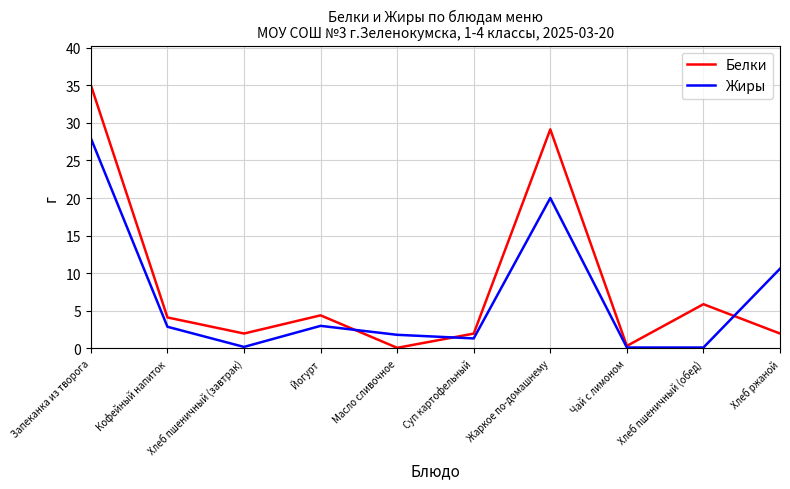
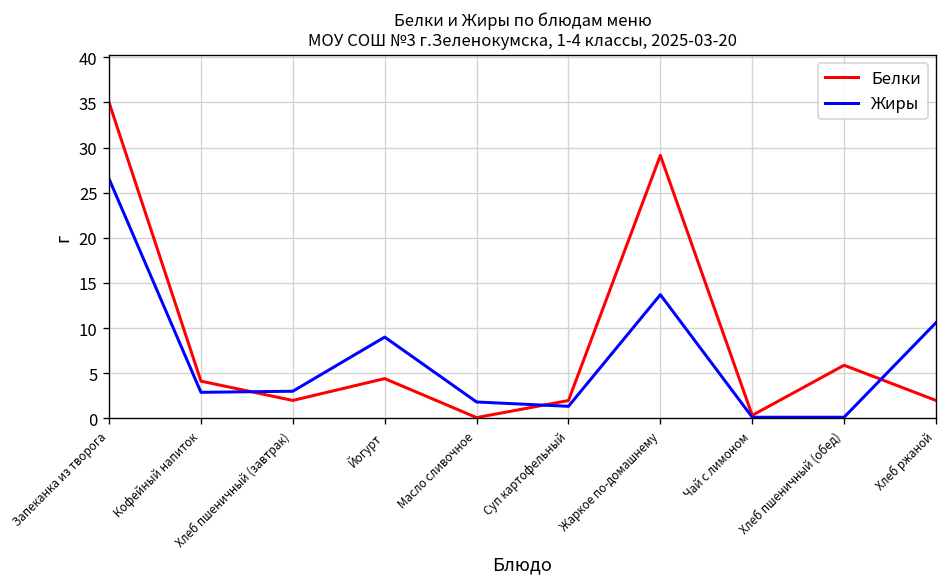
Жиры, Запеканка из творога: 28 -> 27
Жиры, Хлеб пшеничный (завтрак): 0 -> 3
Жиры, Йогурт: 3 -> 9
Жиры, Жаркое по-домашнему: 20 -> 14
